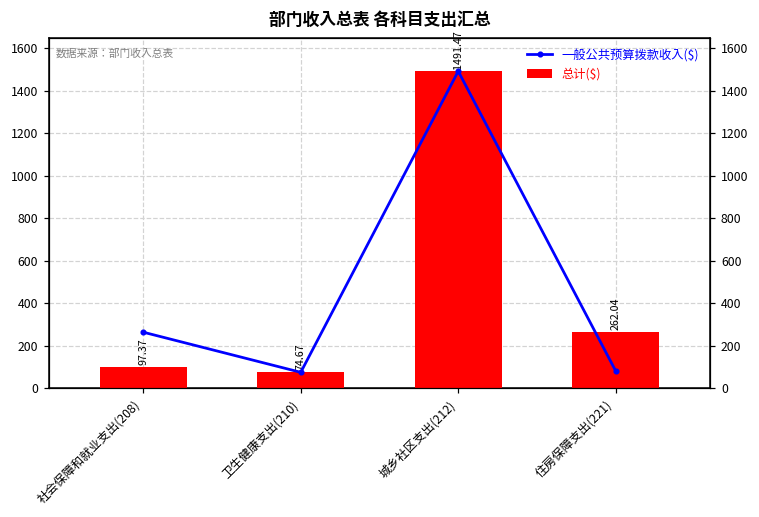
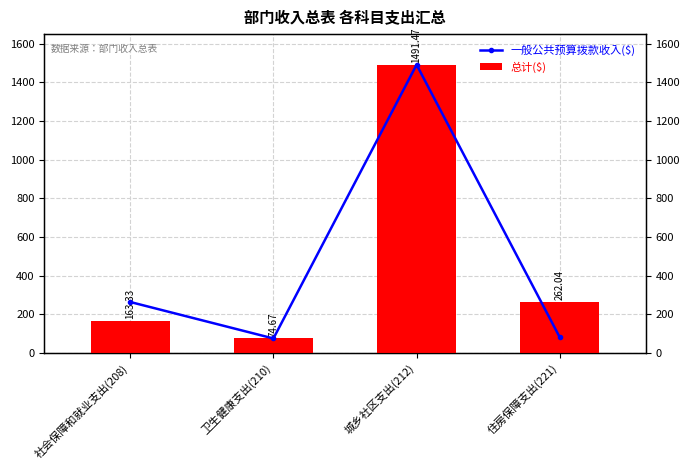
总计($), 社会保障和就业支出(208): 97.37 -> 163.33
